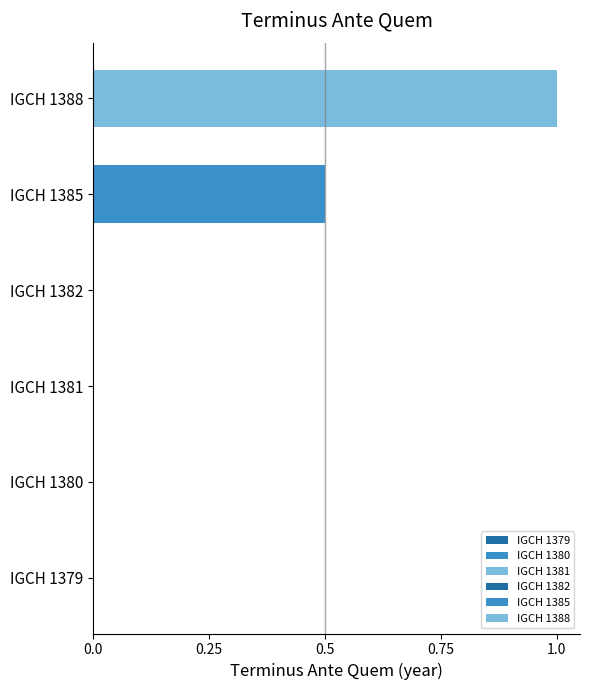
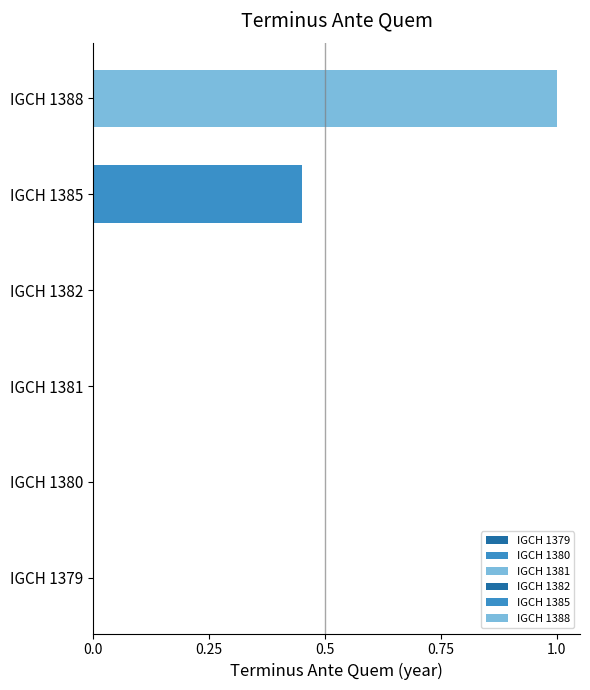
IGCH 1385: 0.50 -> 0.45
